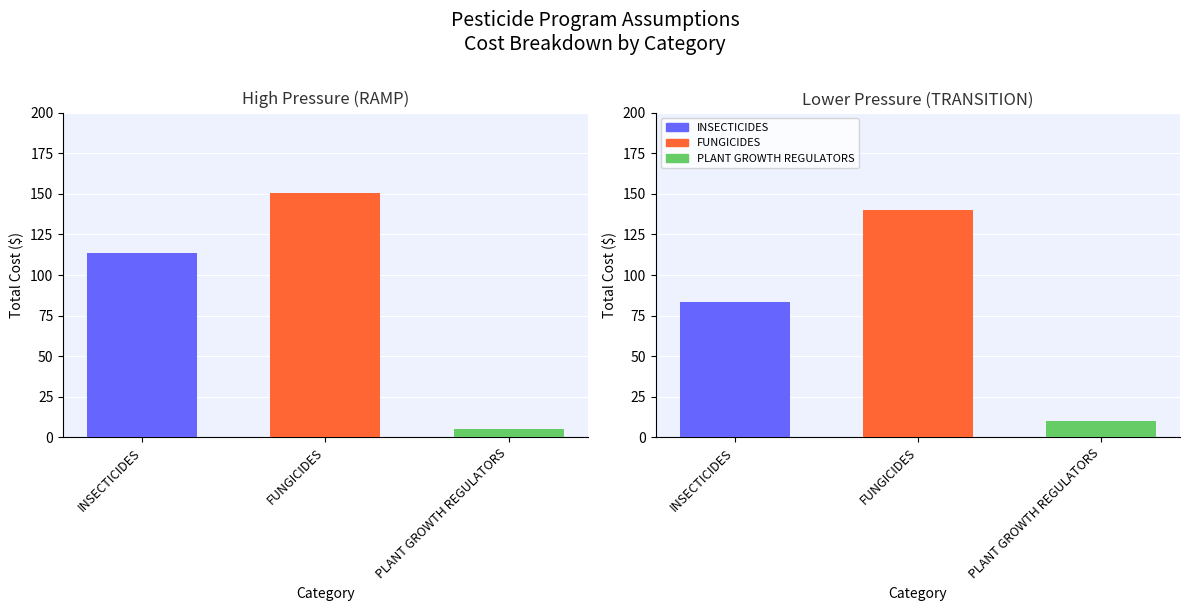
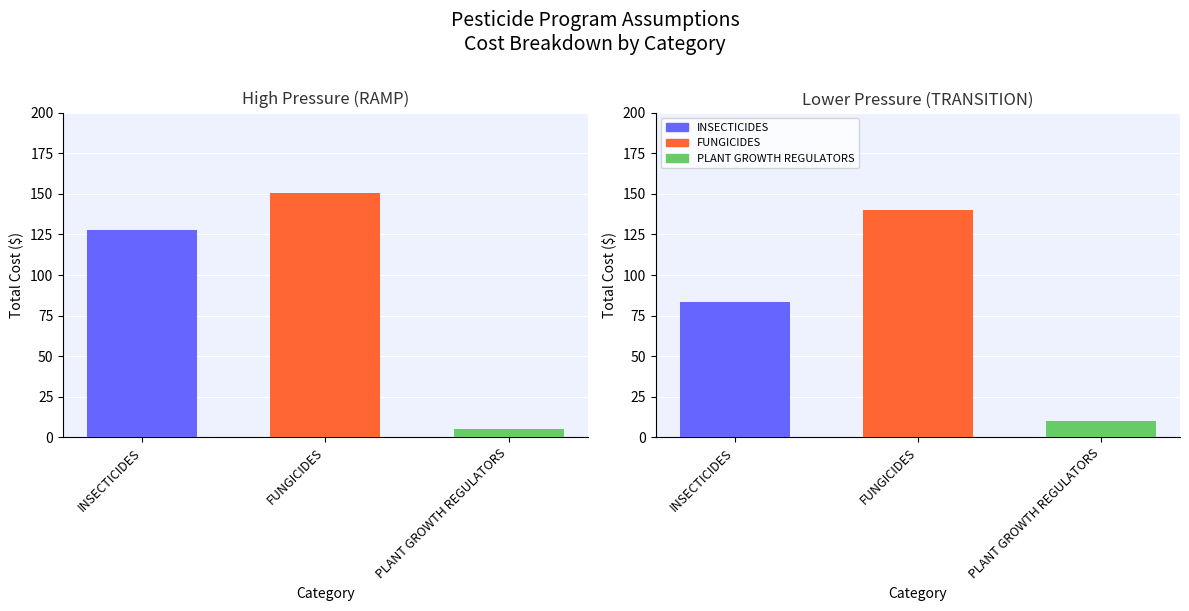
High Pressure (RAMP), INSECTICIDES: 114 -> 128
